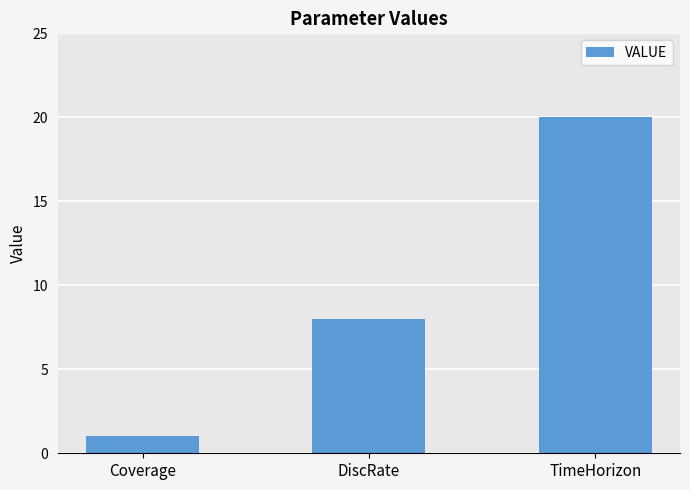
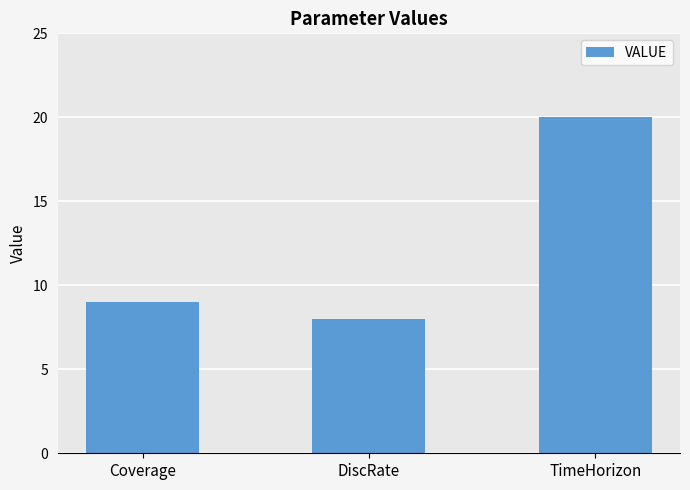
Coverage: 1 -> 9
